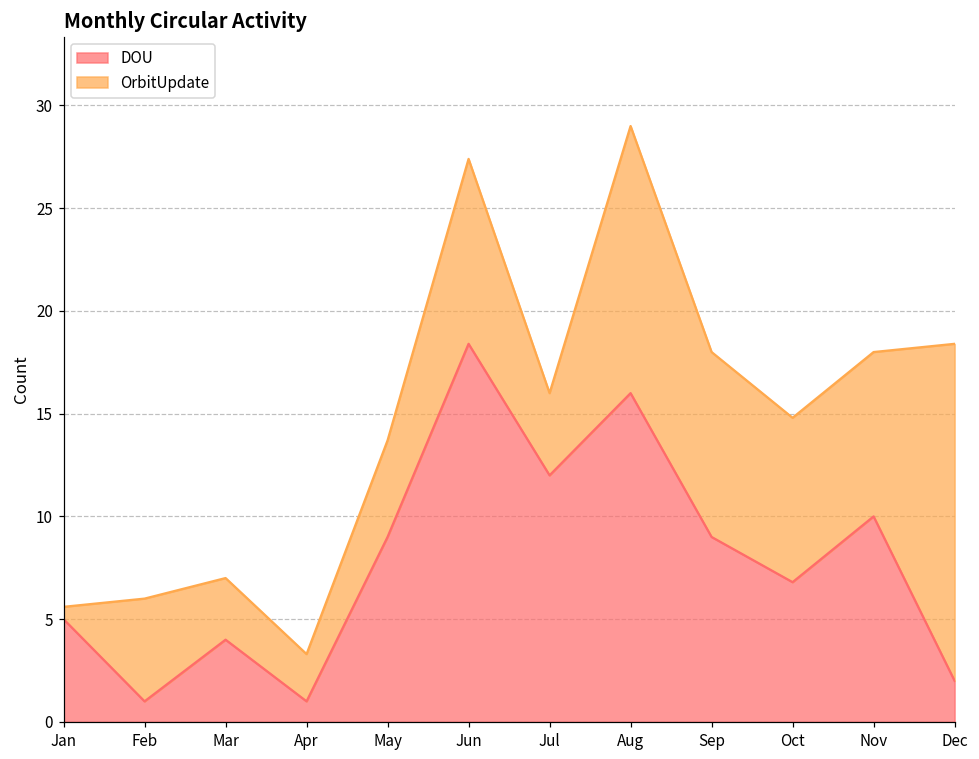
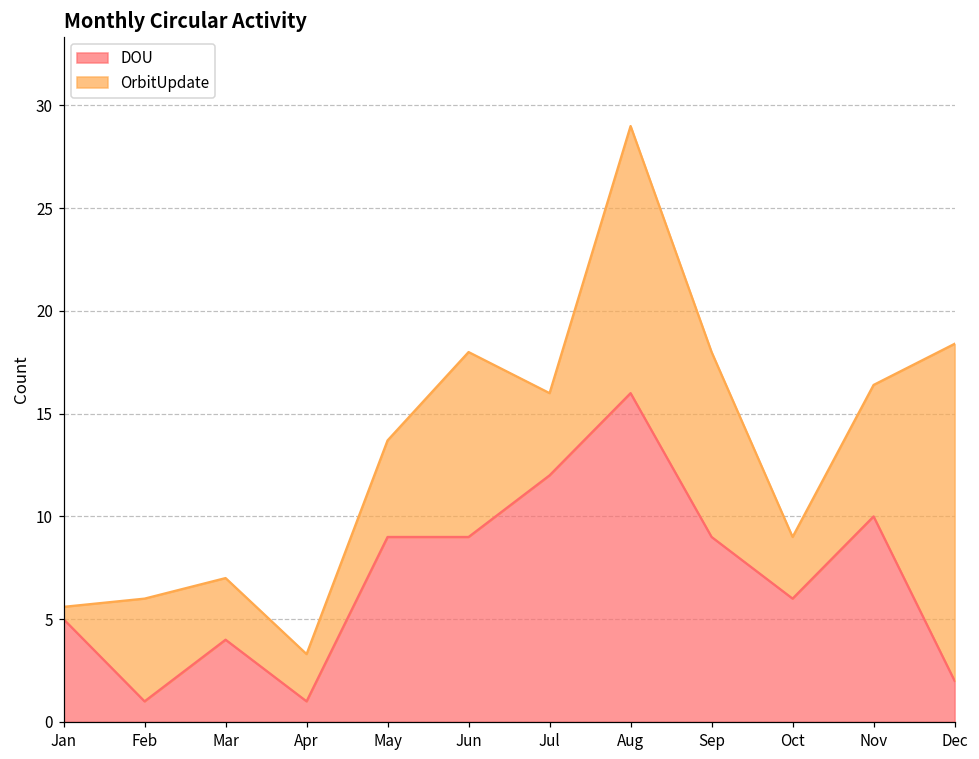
DOU, Jun: 18.4 -> 9.0
DOU, Oct: 6.8 -> 6.0
OrbitUpdate, Oct: 8 -> 3
OrbitUpdate, Nov: 8.0 -> 6.4
